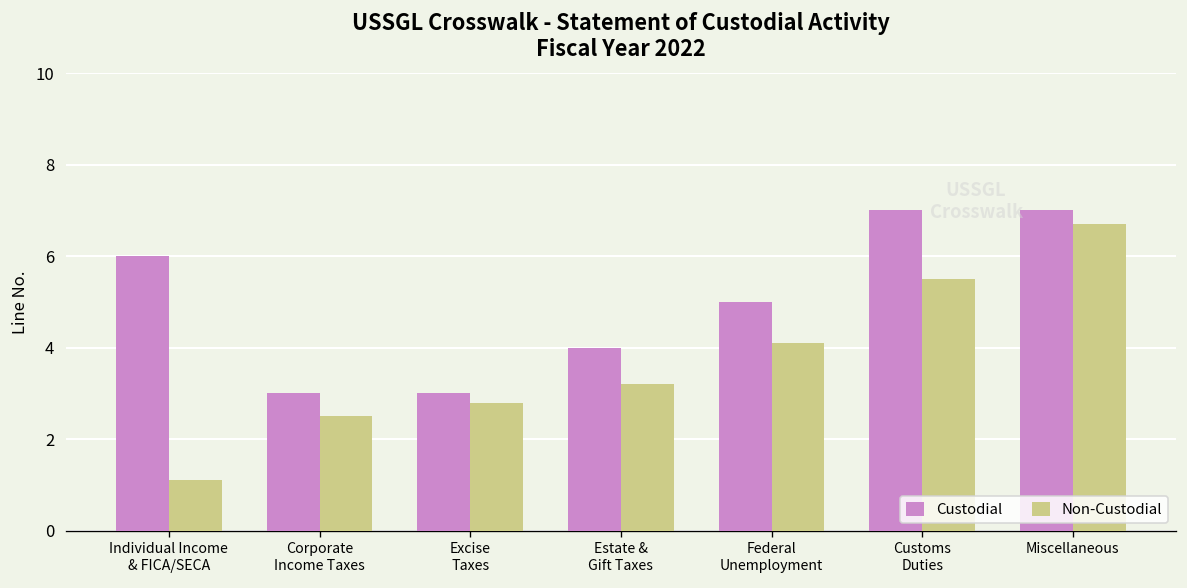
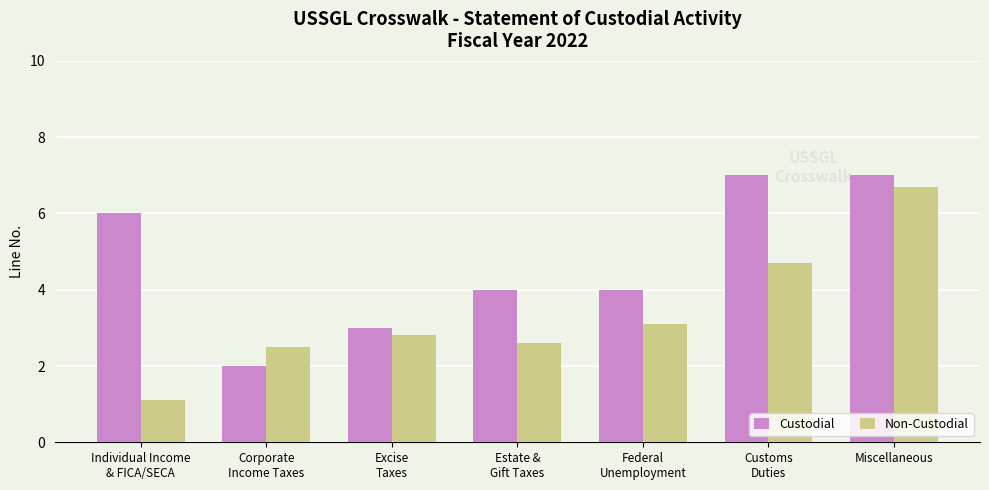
Custodial, Corporate Income Taxes: 3 -> 2
Non-Custodial, Estate & Gift Taxes: 3.2 -> 2.6
Custodial, Federal Unemployment: 5 -> 4
Non-Custodial, Federal Unemployment: 4.1 -> 3.1
Non-Custodial, Customs Duties: 5.5 -> 4.7
